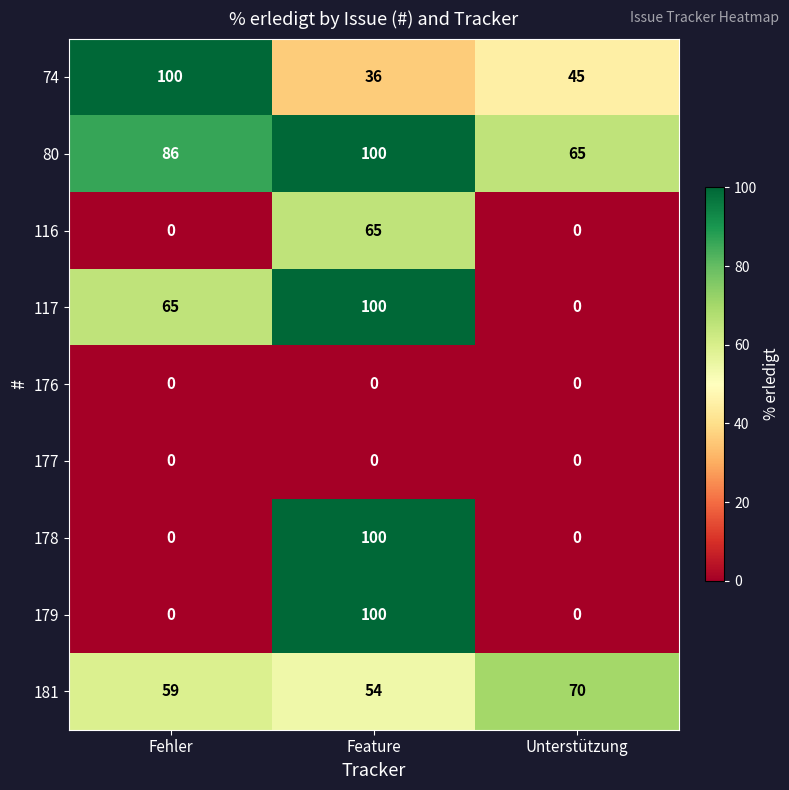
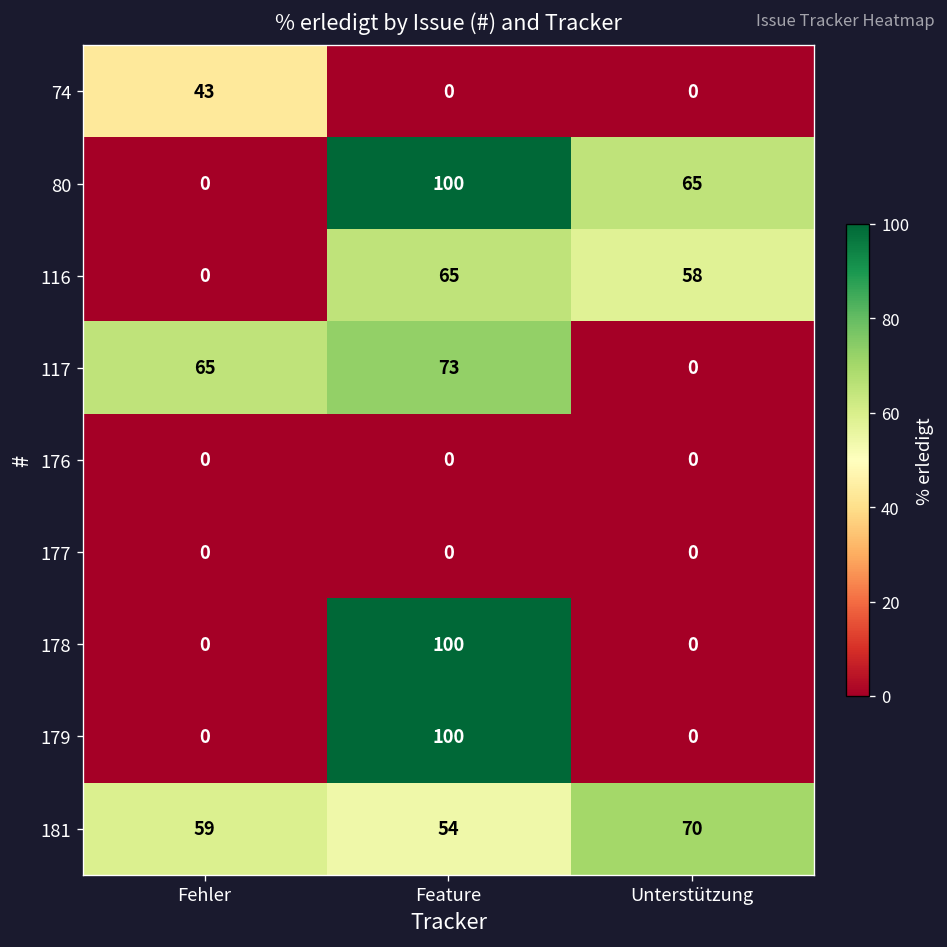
74, Fehler: 100 -> 43
74, Feature: 36 -> 0
74, Unterstützung: 45 -> 0
80, Fehler: 86 -> 0
116, Unterstützung: 0 -> 58
117, Feature: 100 -> 73
